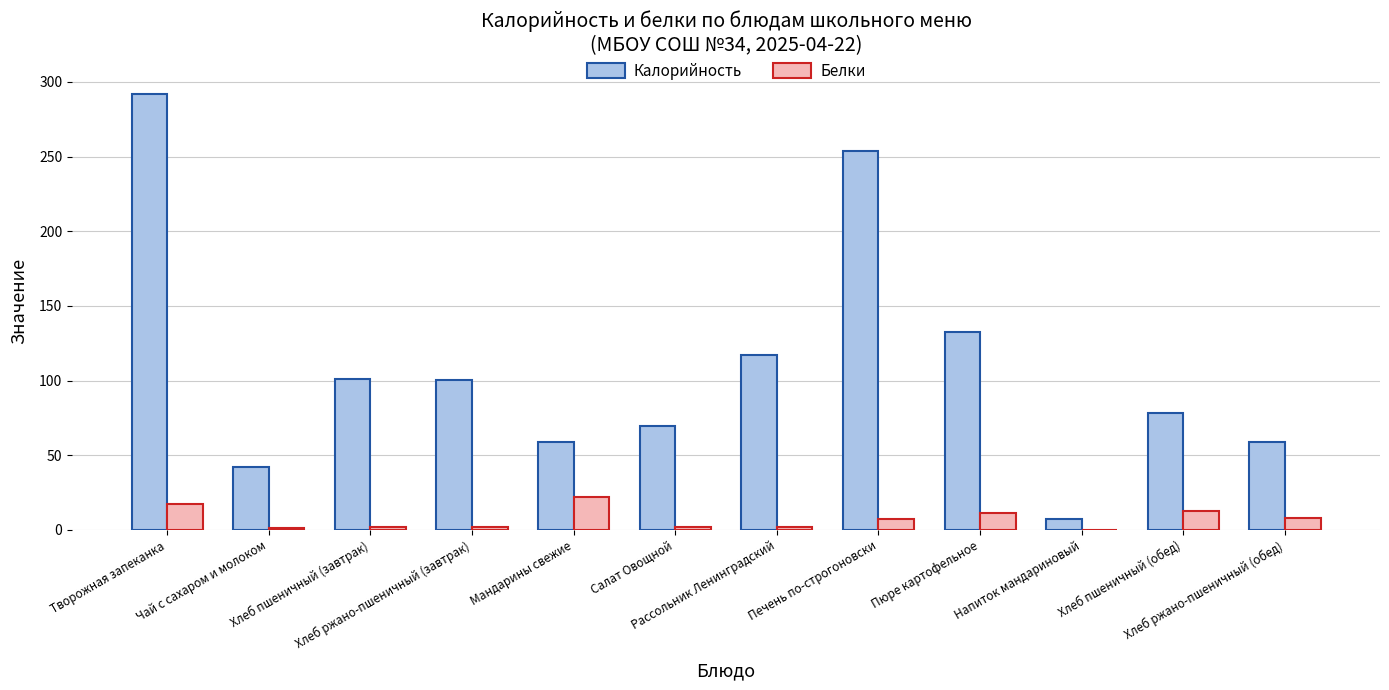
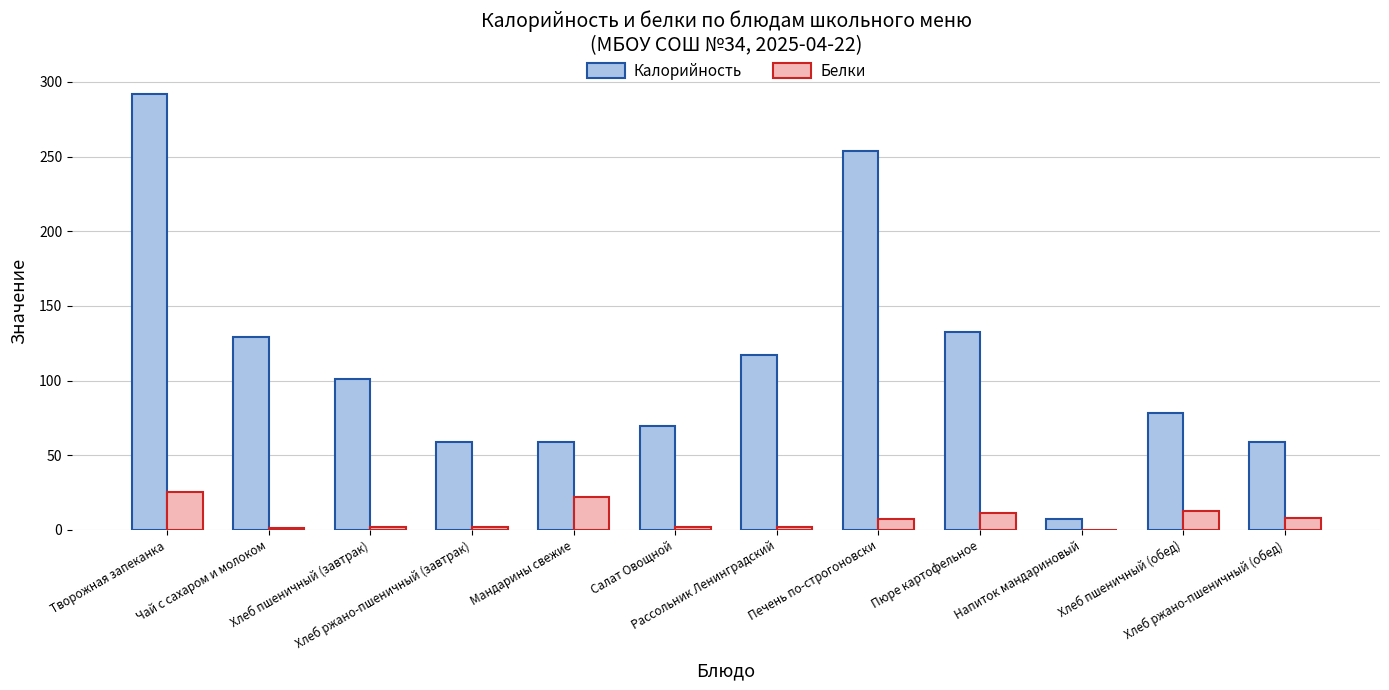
Белки, Творожная запеканка: 18 -> 25
Калорийность, Чай с сахаром и молоком: 42 -> 129
Калорийность, Хлеб ржано-пшеничный (завтрак): 101 -> 59
